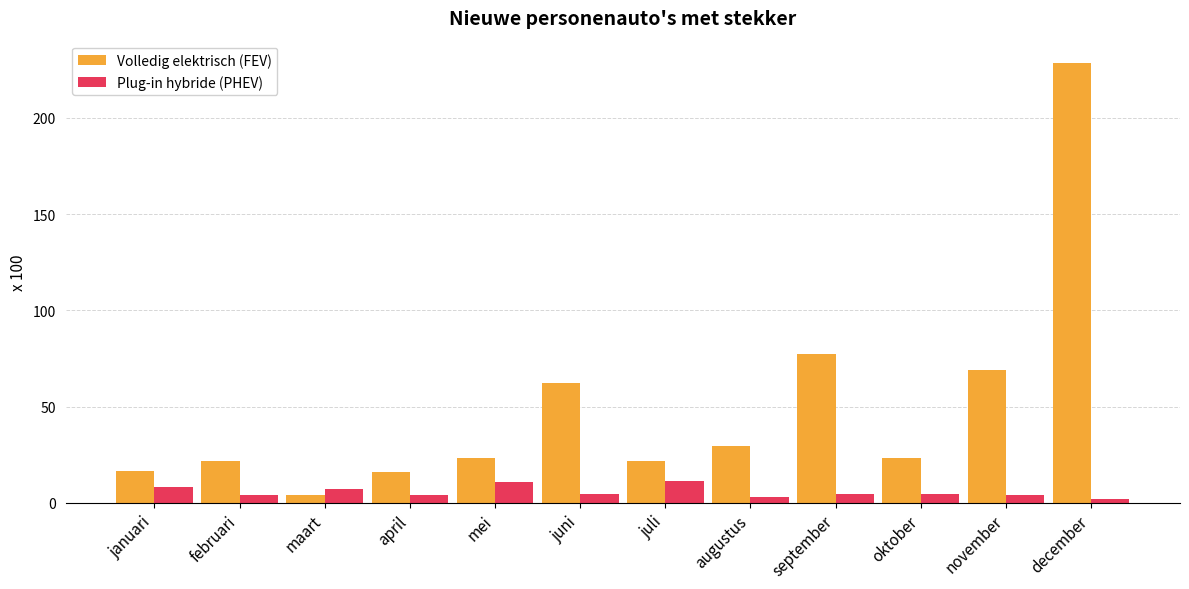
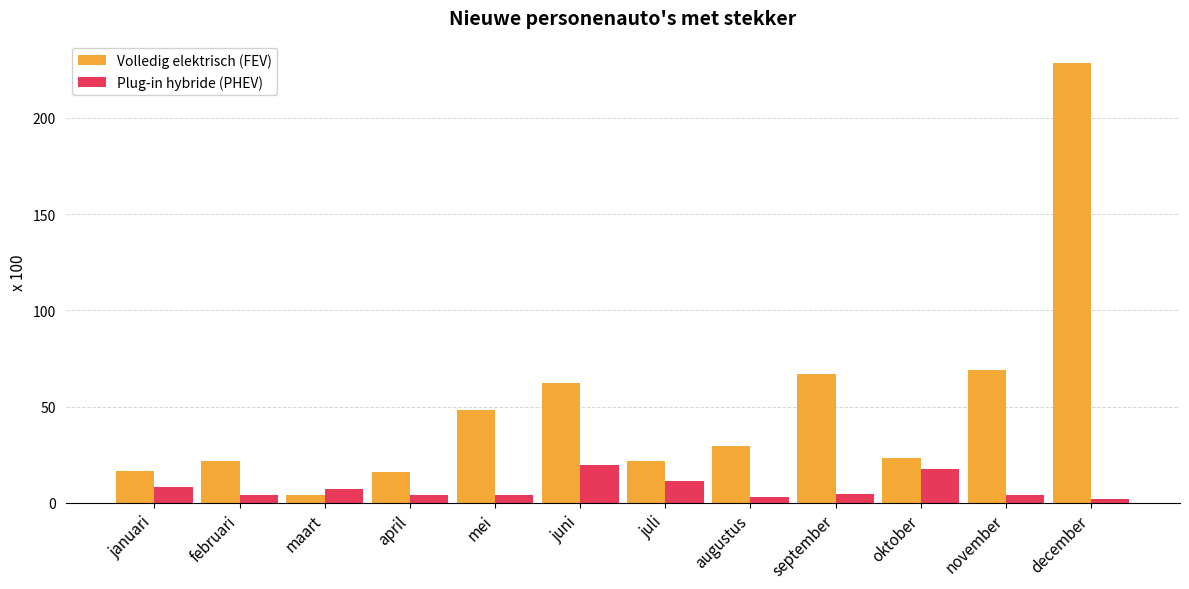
Volledig elektrisch (FEV), mei: 23 -> 48
Plug-in hybride (PHEV), mei: 11 -> 4
Plug-in hybride (PHEV), juni: 5 -> 20
Volledig elektrisch (FEV), september: 77 -> 67
Plug-in hybride (PHEV), oktober: 5 -> 18
